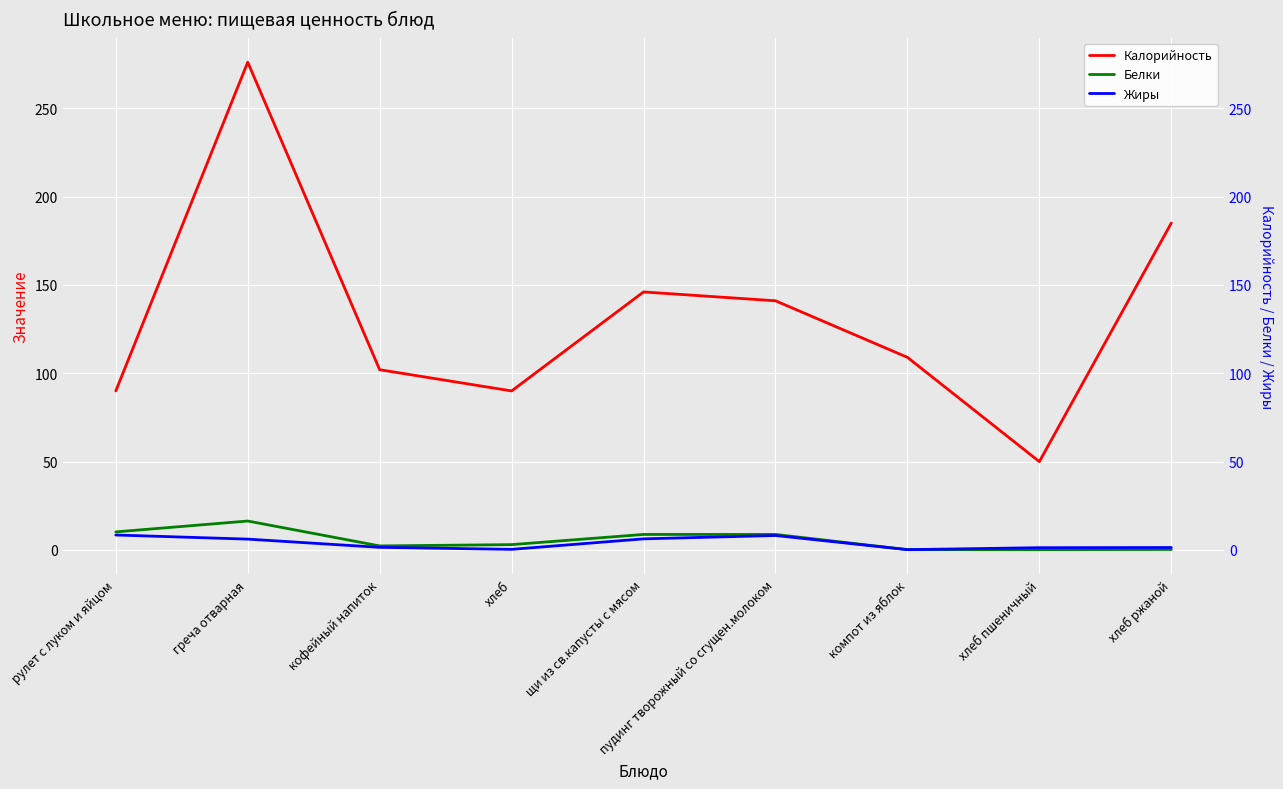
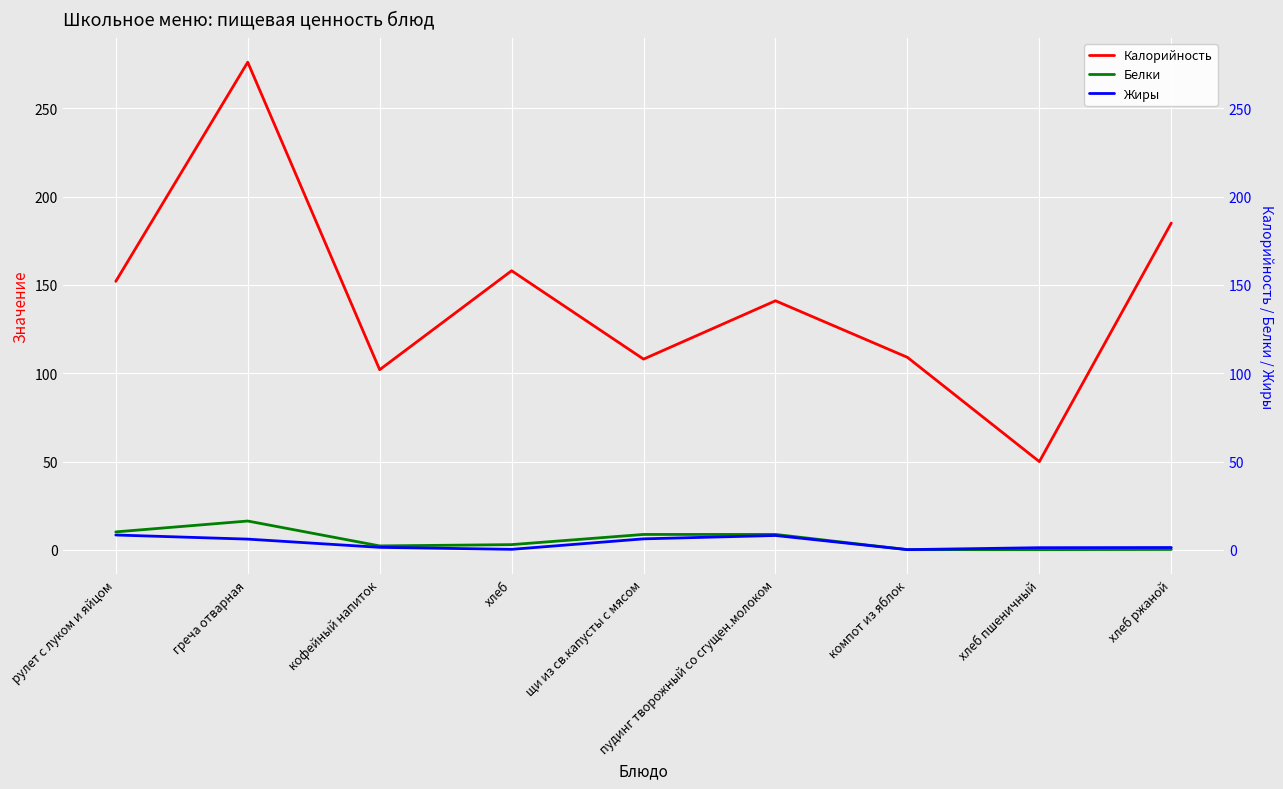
Калорийность, рулет с луком и яйцом: 90 -> 152
Калорийность, хлеб: 90 -> 158
Калорийность, щи из св.капусты с мясом: 146 -> 108
